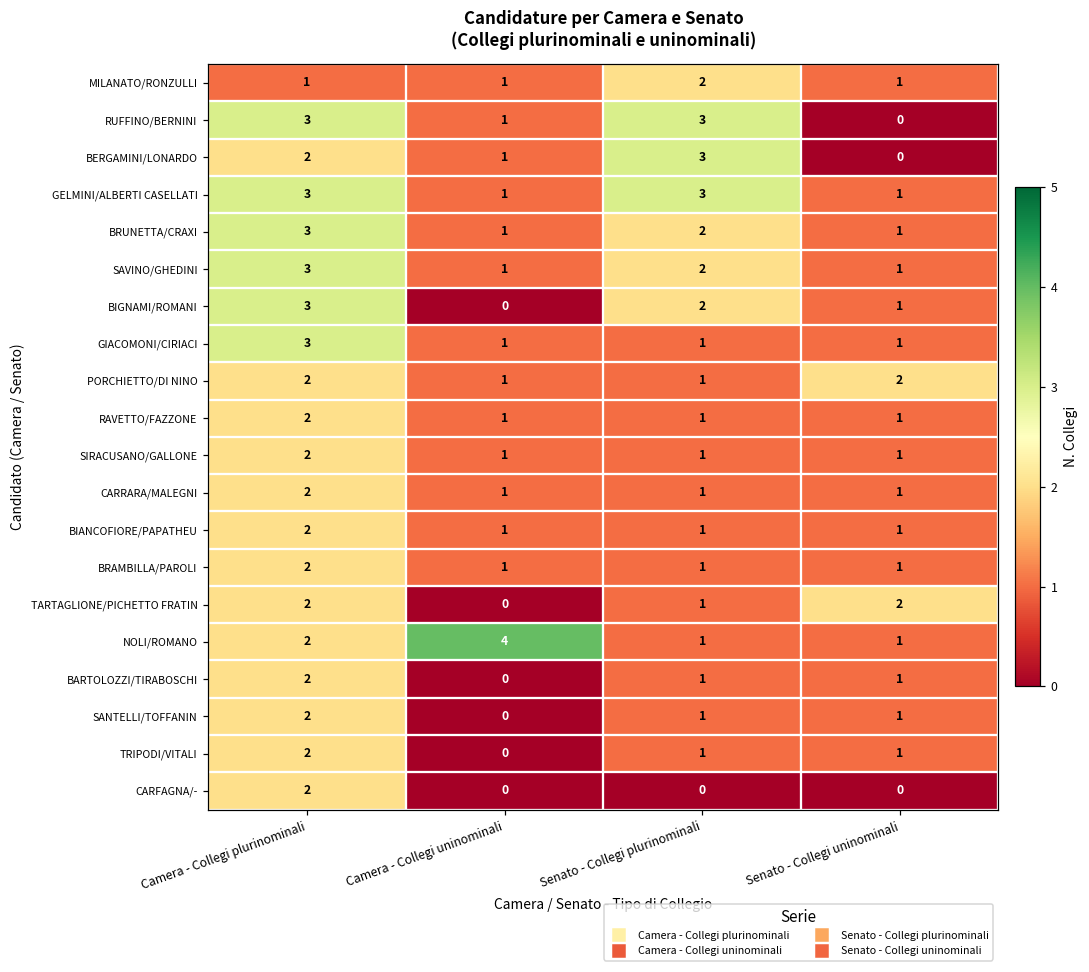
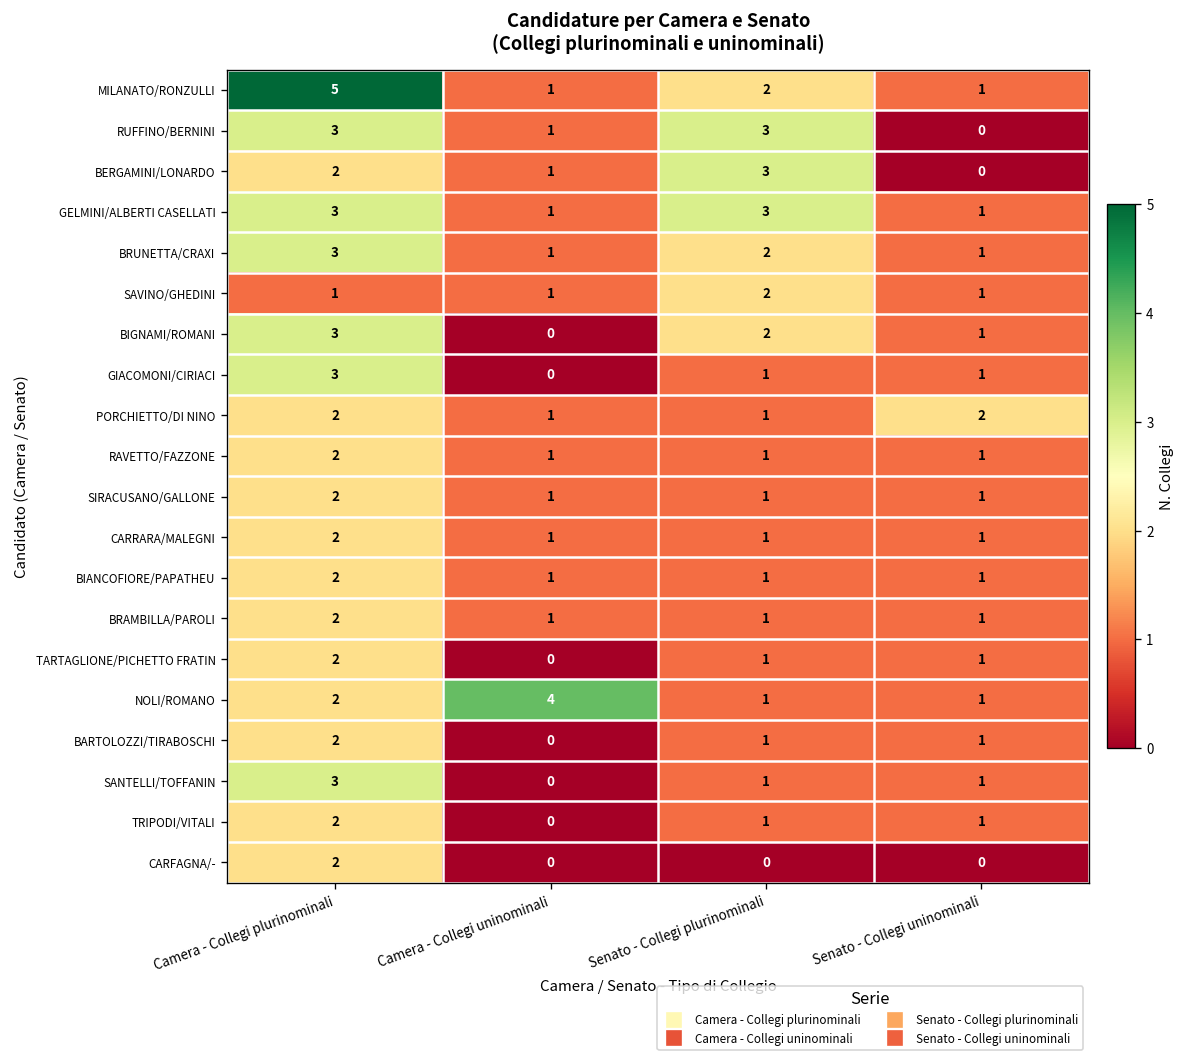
MILANATO/RONZULLI, Camera - Collegi plurinominali: 1 -> 5
SAVINO/GHEDINI, Camera - Collegi plurinominali: 3 -> 1
GIACOMONI/CIRIACI, Camera - Collegi uninominali: 1 -> 0
TARTAGLIONE/PICHETTO FRATIN, Senato - Collegi uninominali: 2 -> 1
SANTELLI/TOFFANIN, Camera - Collegi plurinominali: 2 -> 3
